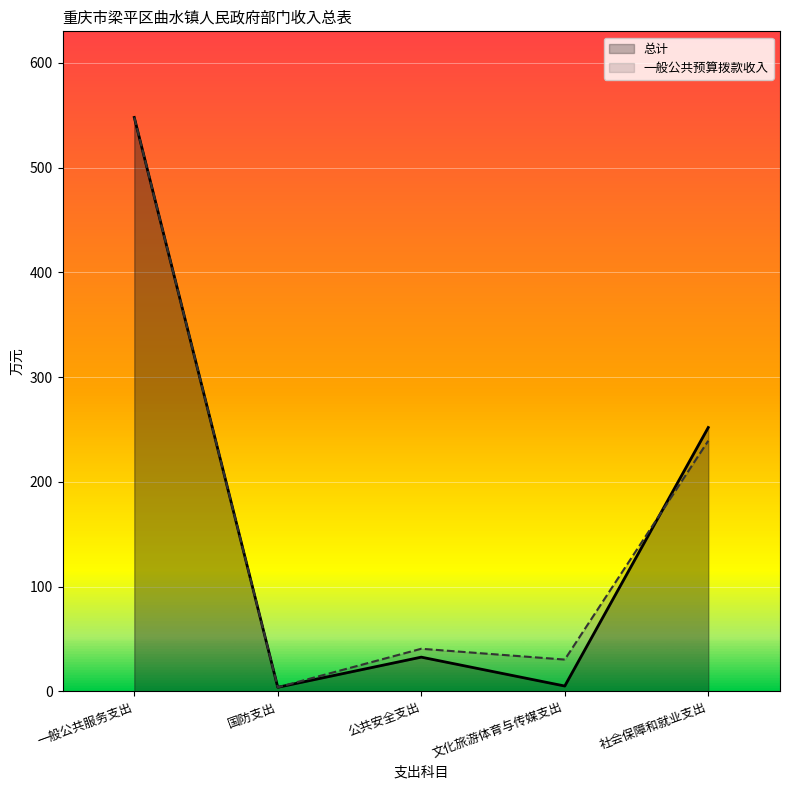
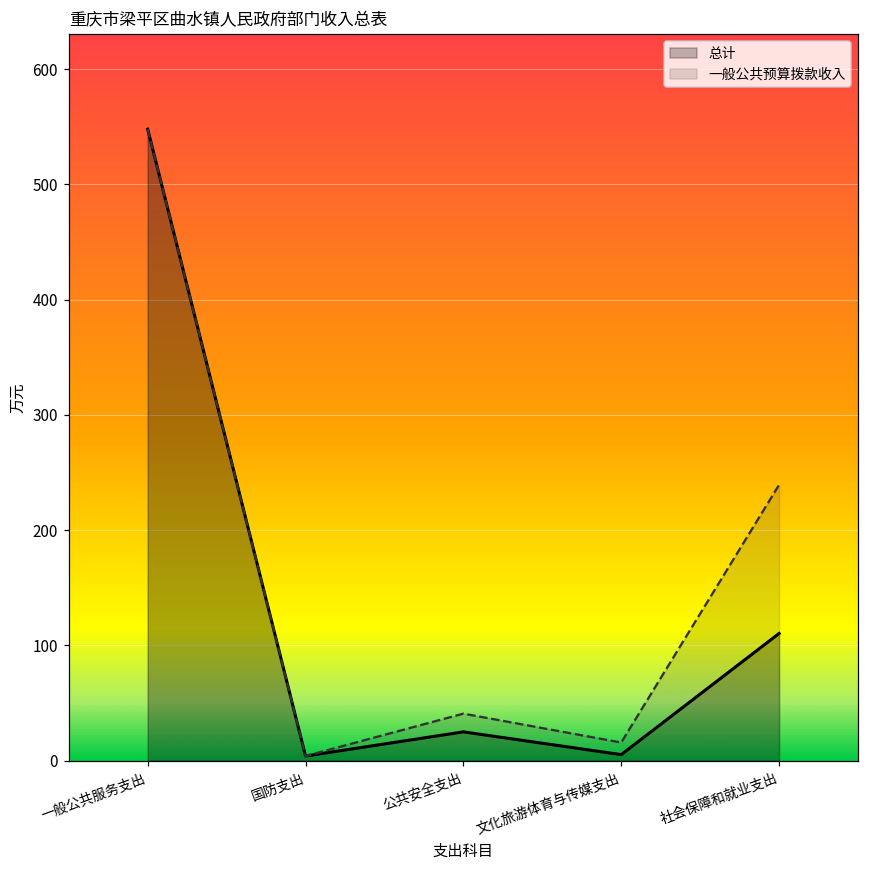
总计, 公共安全支出: 33 -> 25
一般公共预算拨款收入, 文化旅游体育与传媒支出: 30 -> 16
总计, 社会保障和就业支出: 252 -> 110
